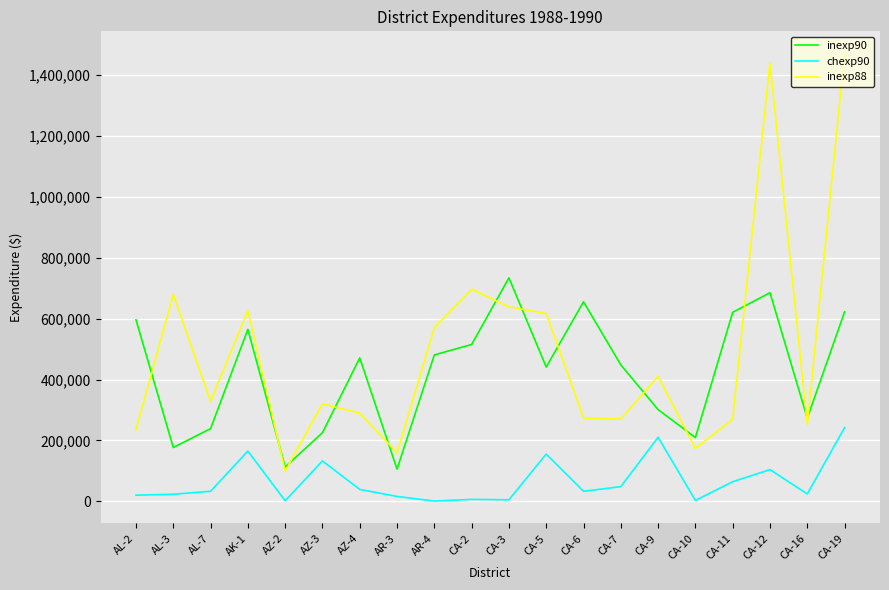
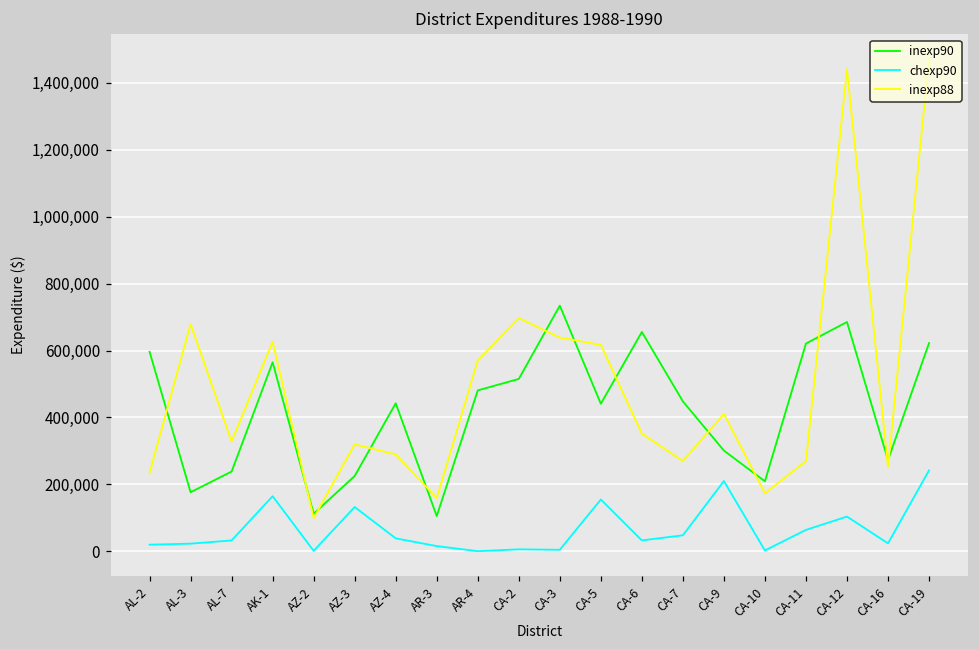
inexp90, AZ-4: 470,000 -> 440,000
inexp88, CA-6: 270,000 -> 350,000
